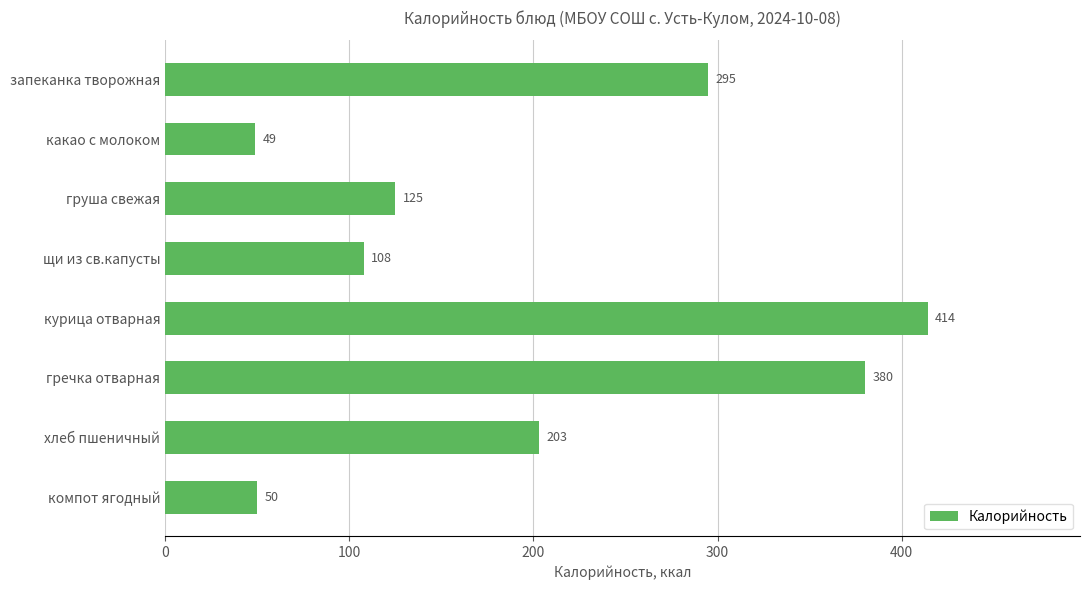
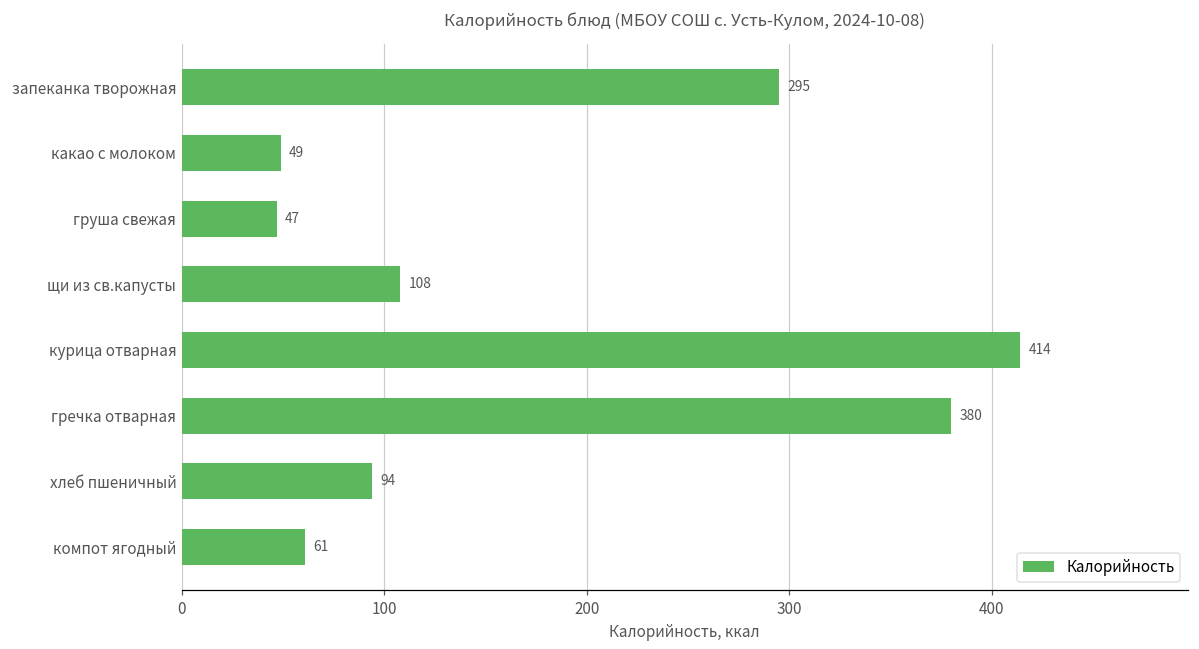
груша свежая: 125 -> 47
хлеб пшеничный: 203 -> 94
компот ягодный: 50 -> 61
